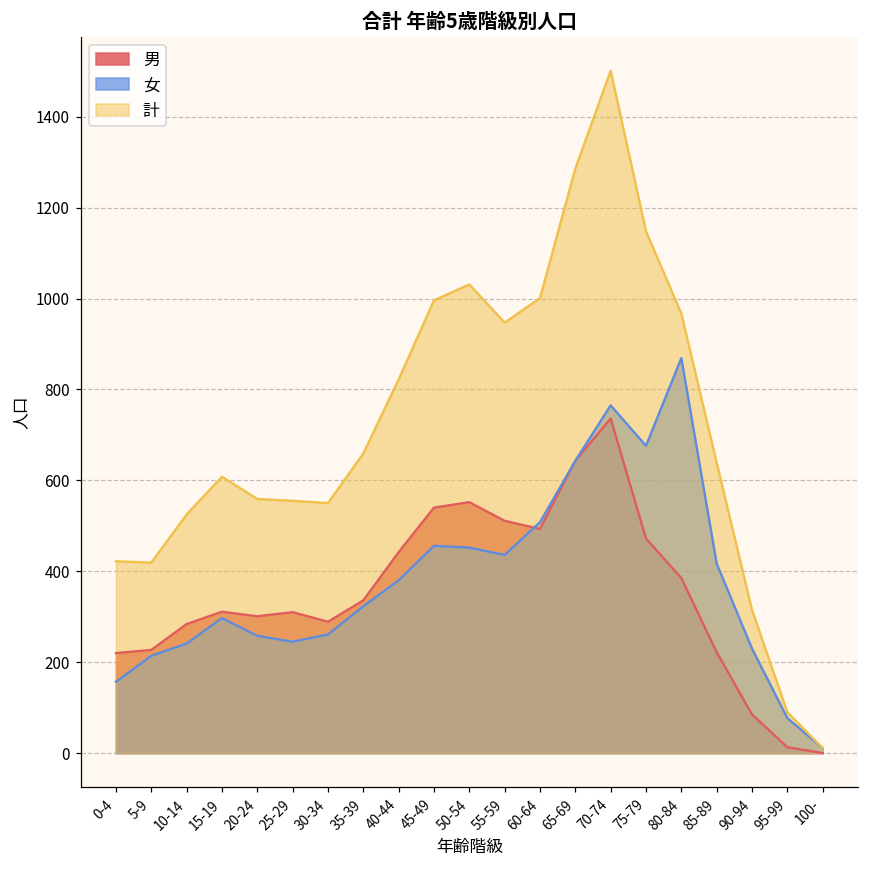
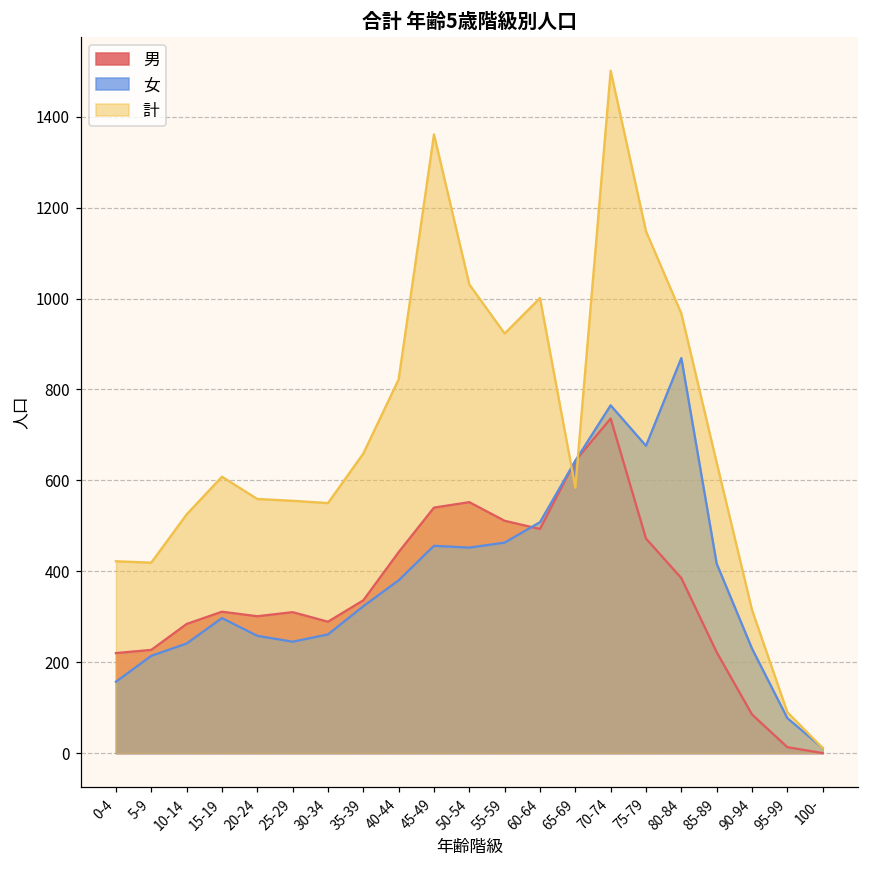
計, 45-49: 1000 -> 1360
女, 55-59: 440 -> 460
計, 55-59: 950 -> 920
計, 65-69: 1290 -> 580
